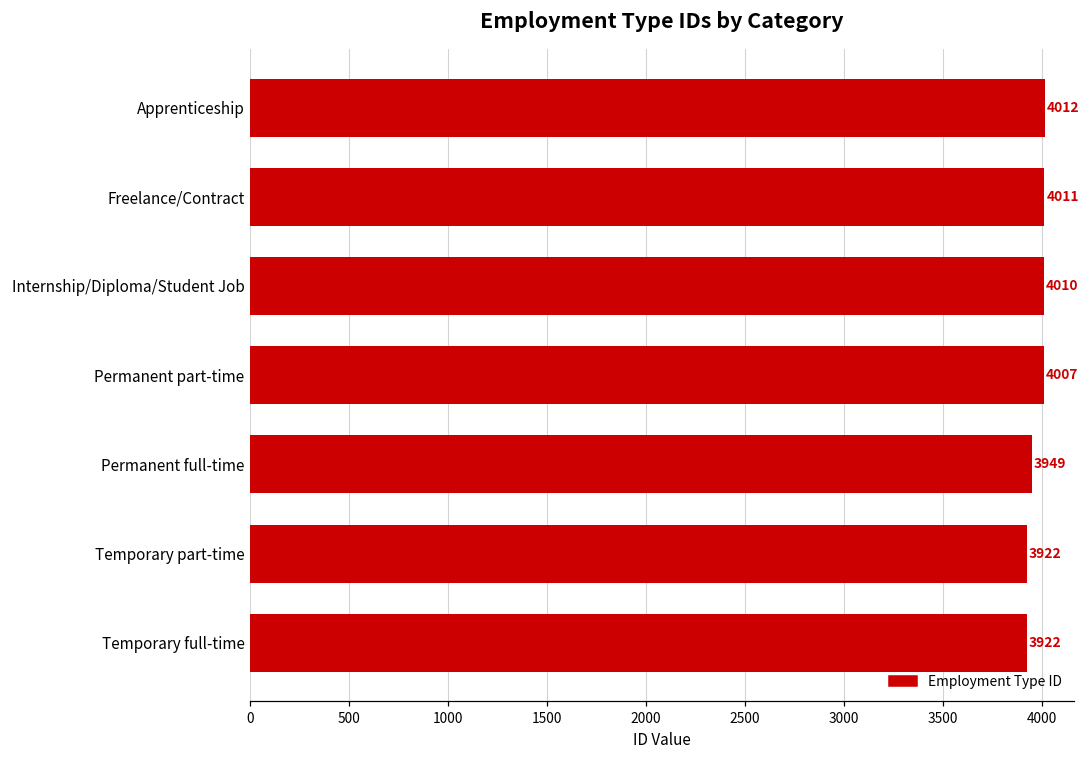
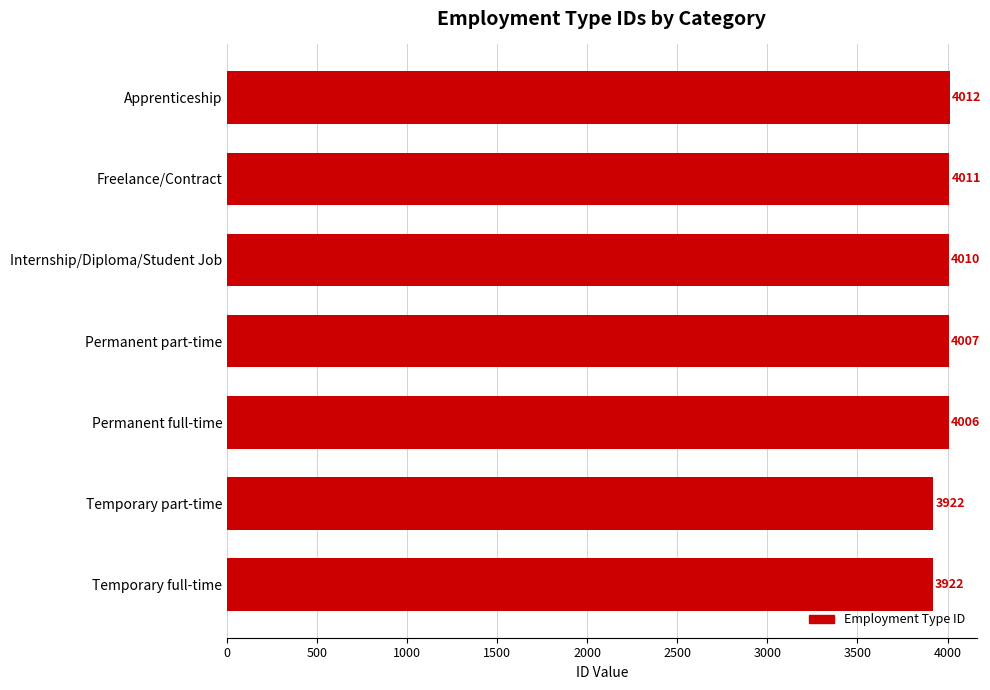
Permanent full-time: 3949 -> 4006
